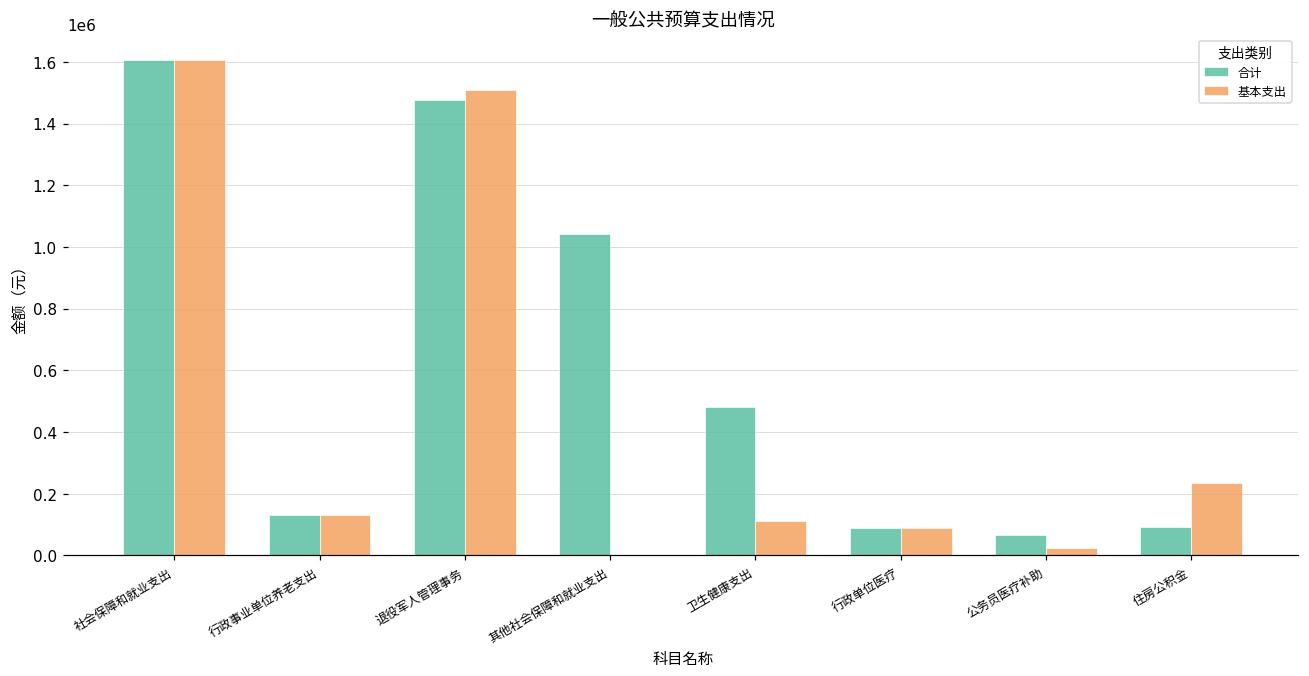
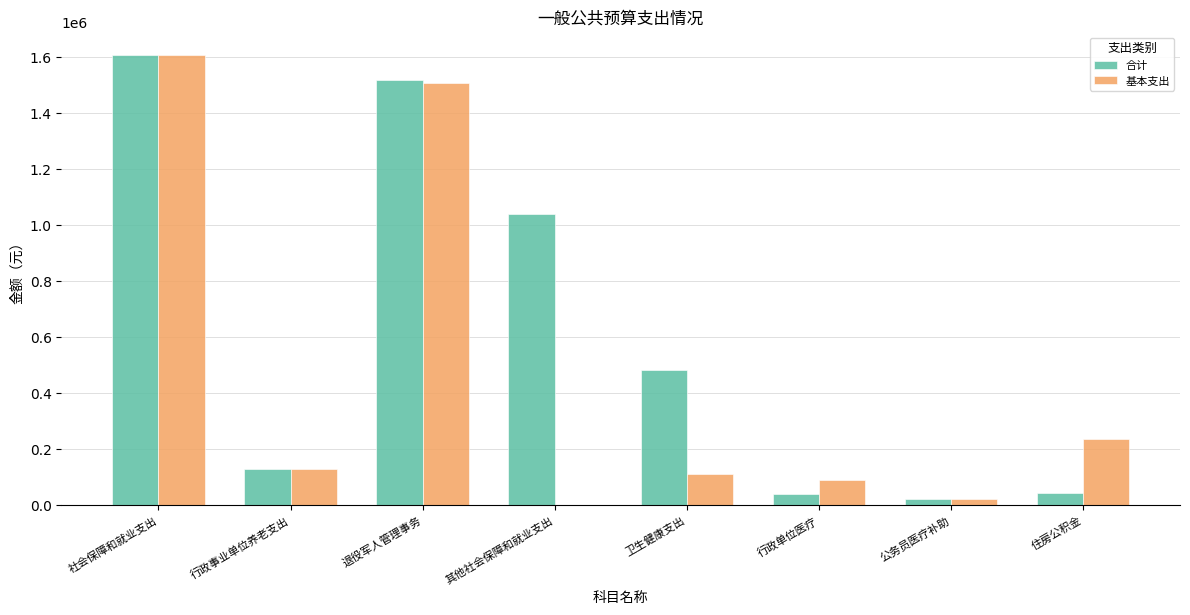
合计, 退役军人管理事务: 1480000 -> 1520000
合计, 行政单位医疗: 90000 -> 40000
合计, 公务员医疗补助: 70000 -> 20000
合计, 住房公积金: 90000 -> 40000
